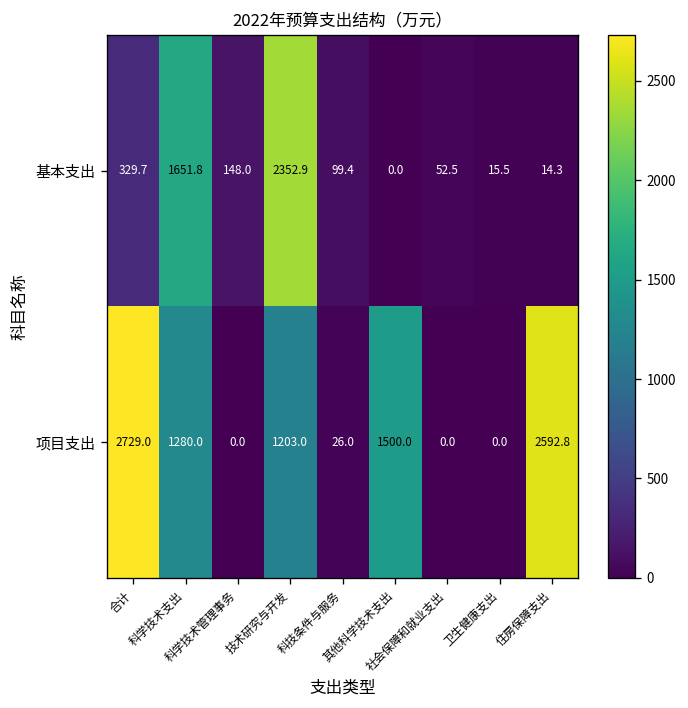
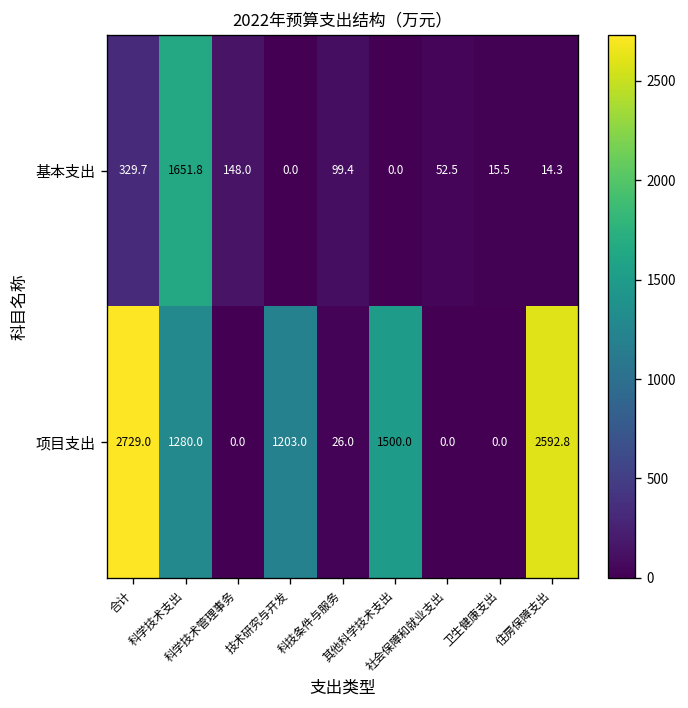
基本支出, 技术研究与开发: 2352.9 -> 0.0
